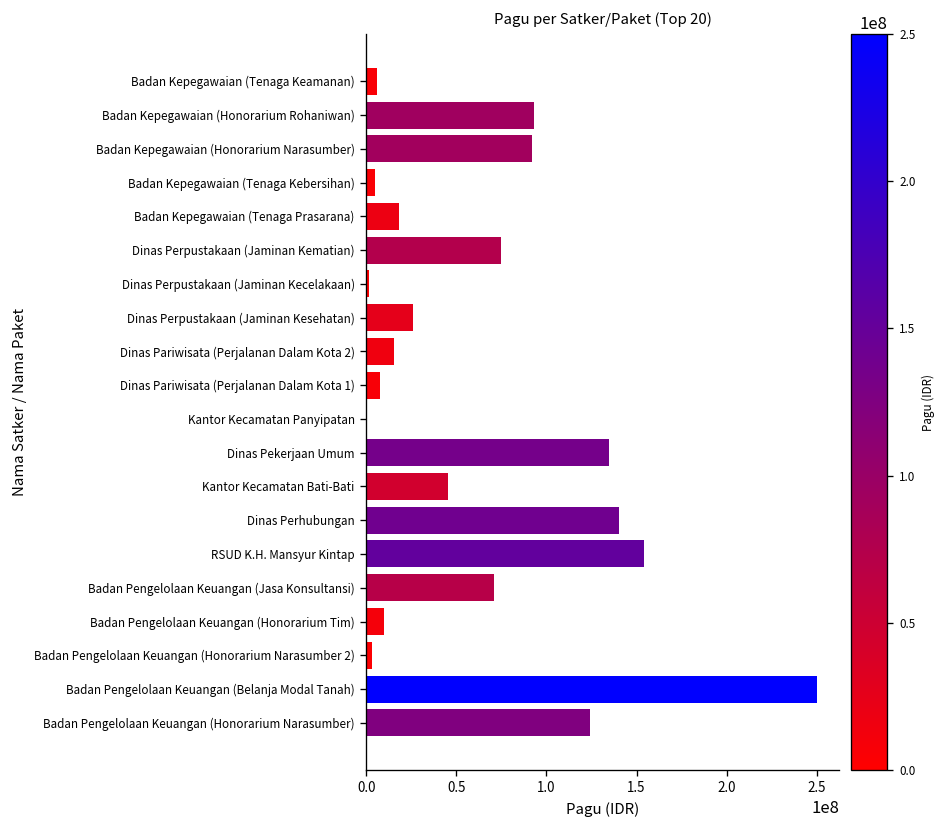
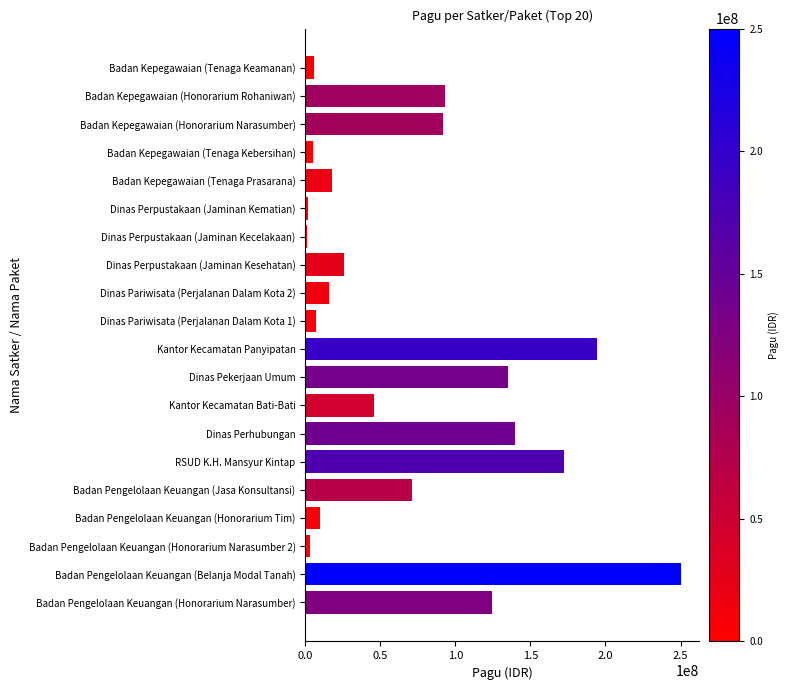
Dinas Perpustakaan (Jaminan Kematian): 75000000 -> 2000000
Kantor Kecamatan Panyipatan: 0 -> 195000000
RSUD K.H. Mansyur Kintap: 154000000 -> 172000000
